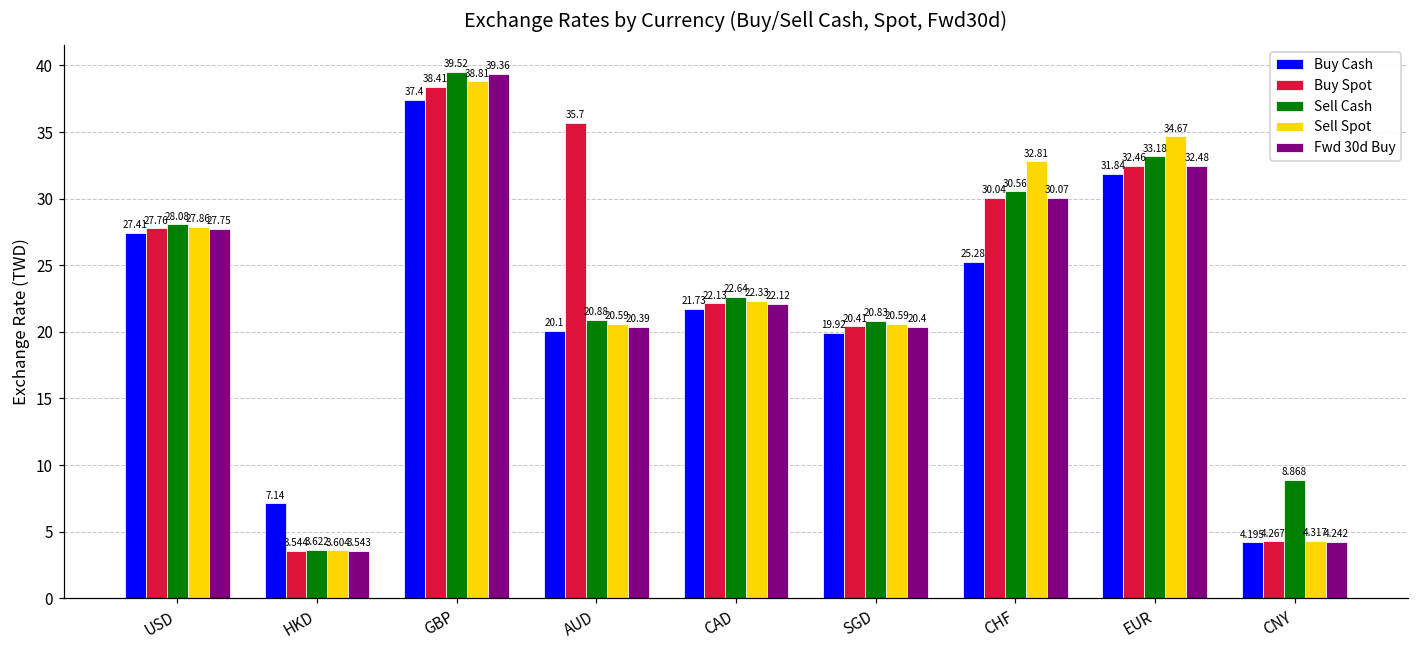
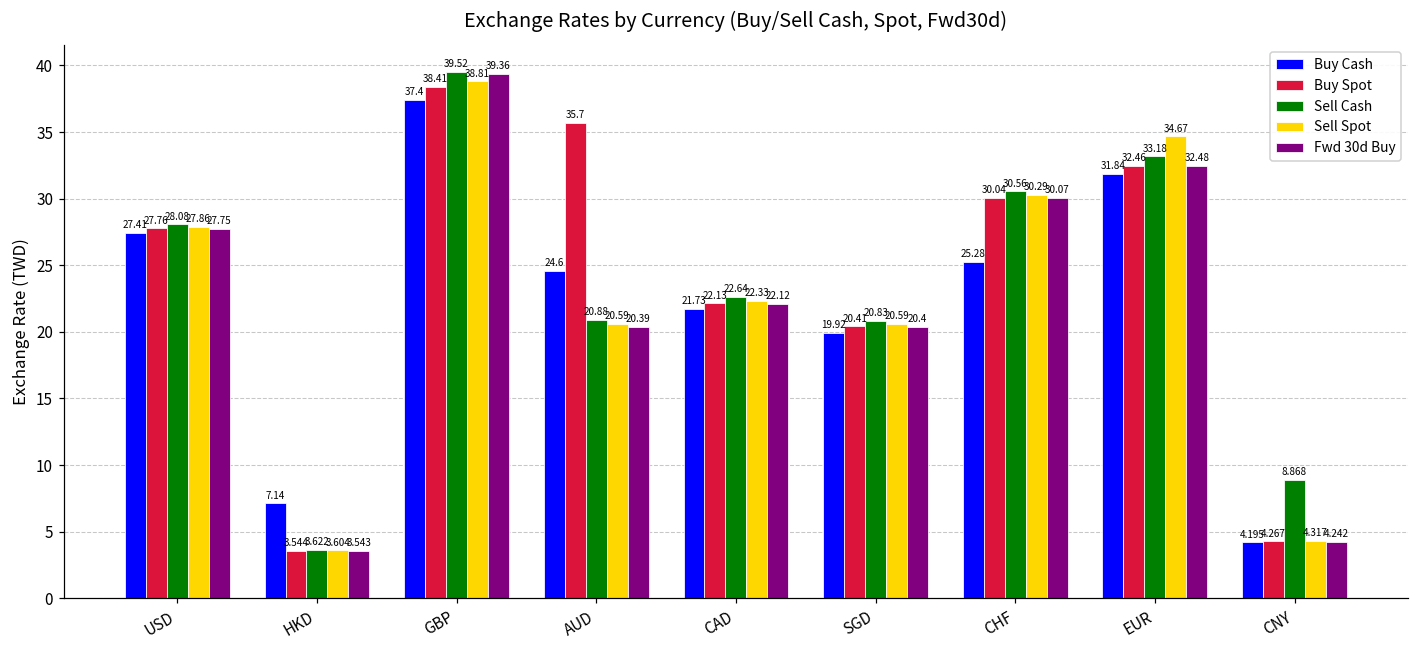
Buy Cash, AUD: 20.1 -> 24.6
Sell Spot, CHF: 32.81 -> 30.29
